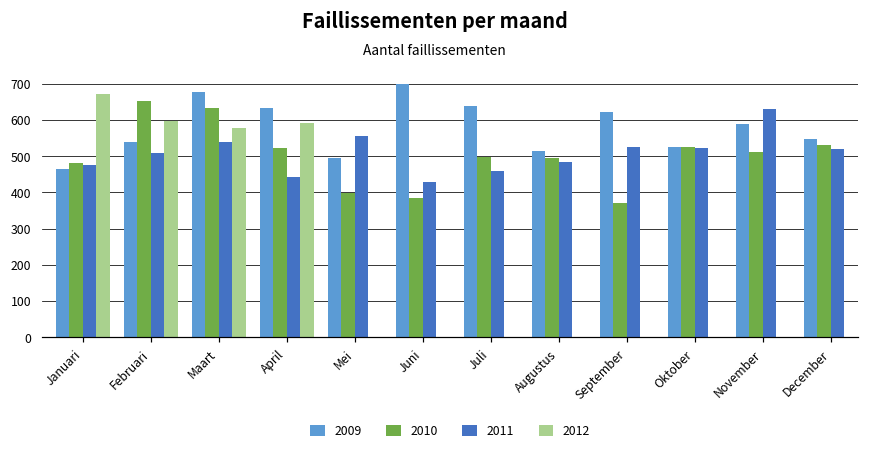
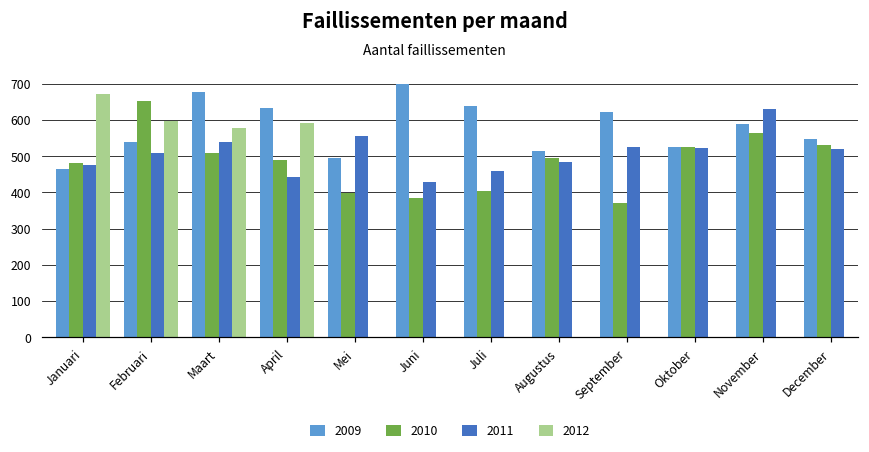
2010, Maart: 630 -> 510
2010, April: 520 -> 490
2010, Juli: 500 -> 400
2010, November: 510 -> 560
